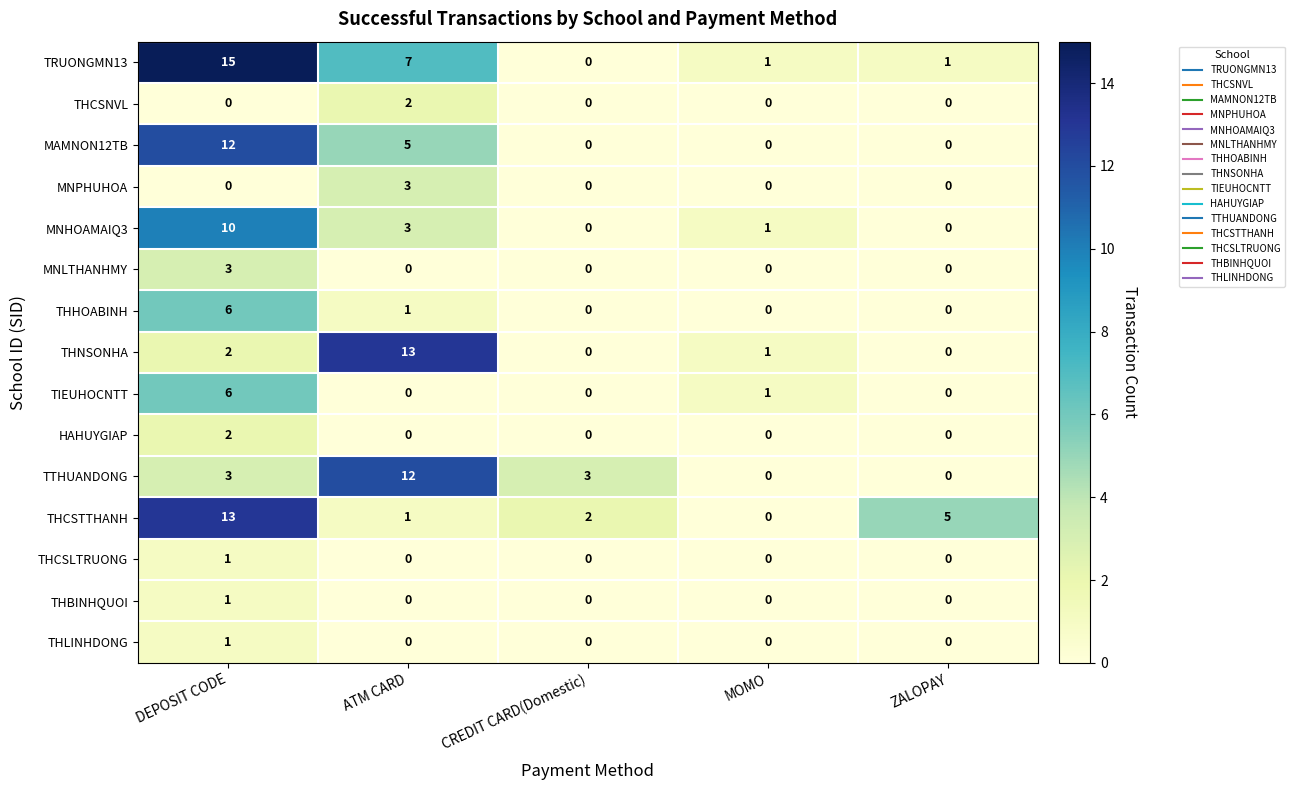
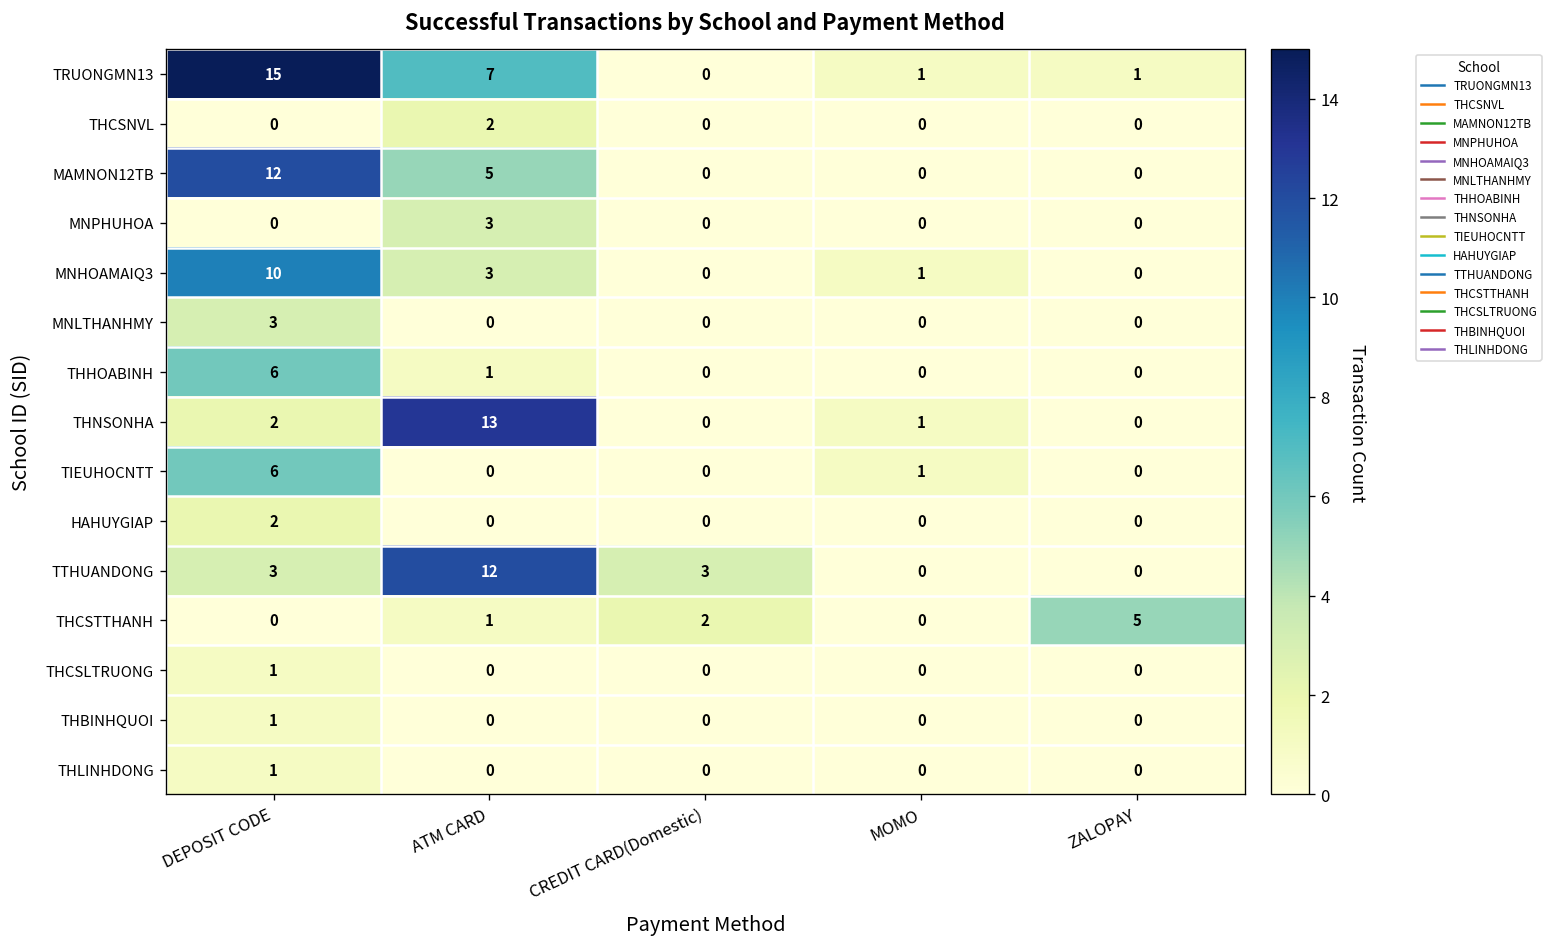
THCSTTHANH, DEPOSIT CODE: 13 -> 0
